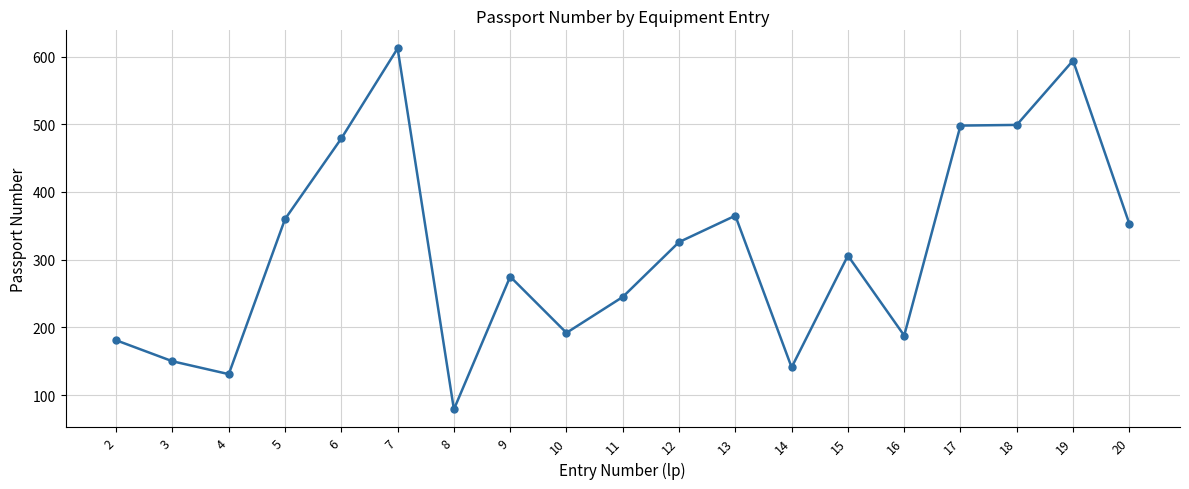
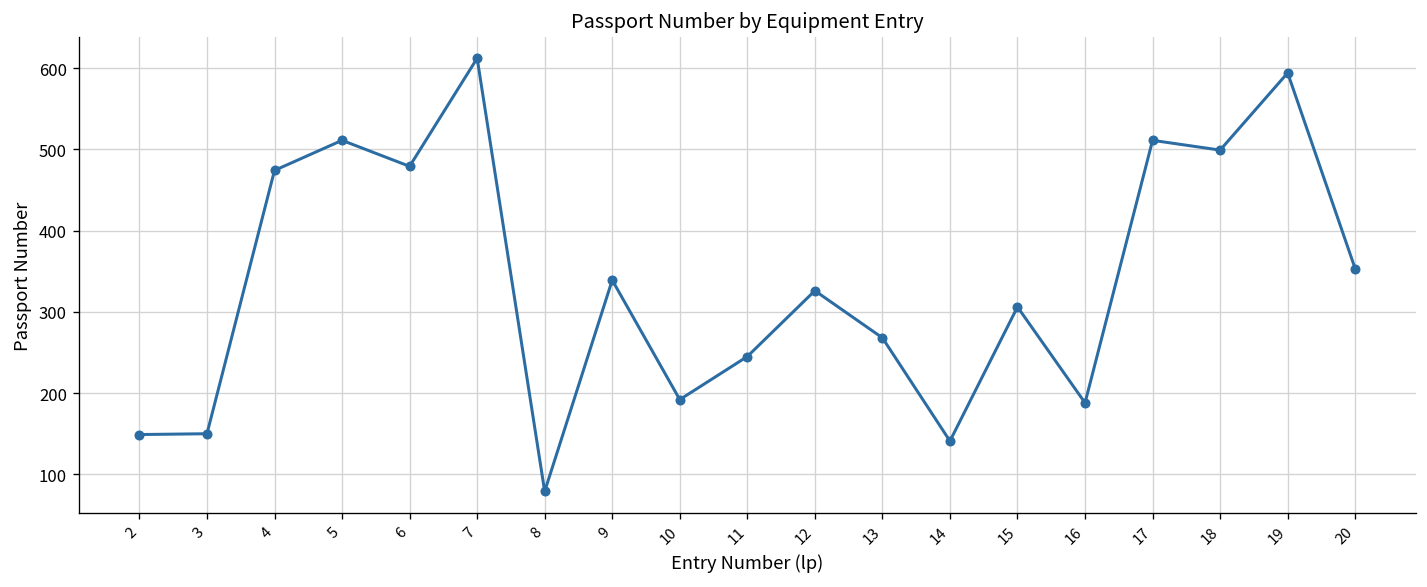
2: 180 -> 150
4: 130 -> 470
5: 360 -> 510
9: 280 -> 340
13: 370 -> 270
17: 500 -> 510
